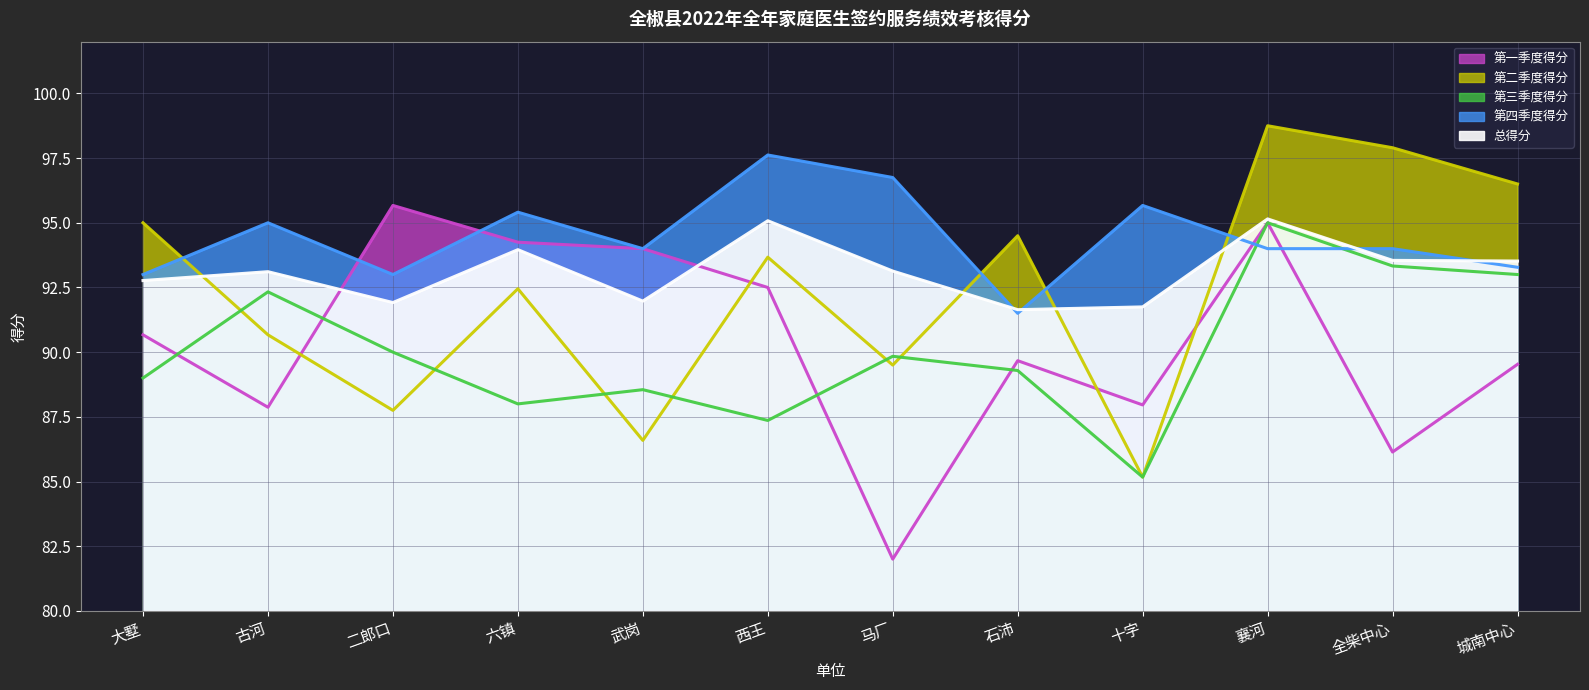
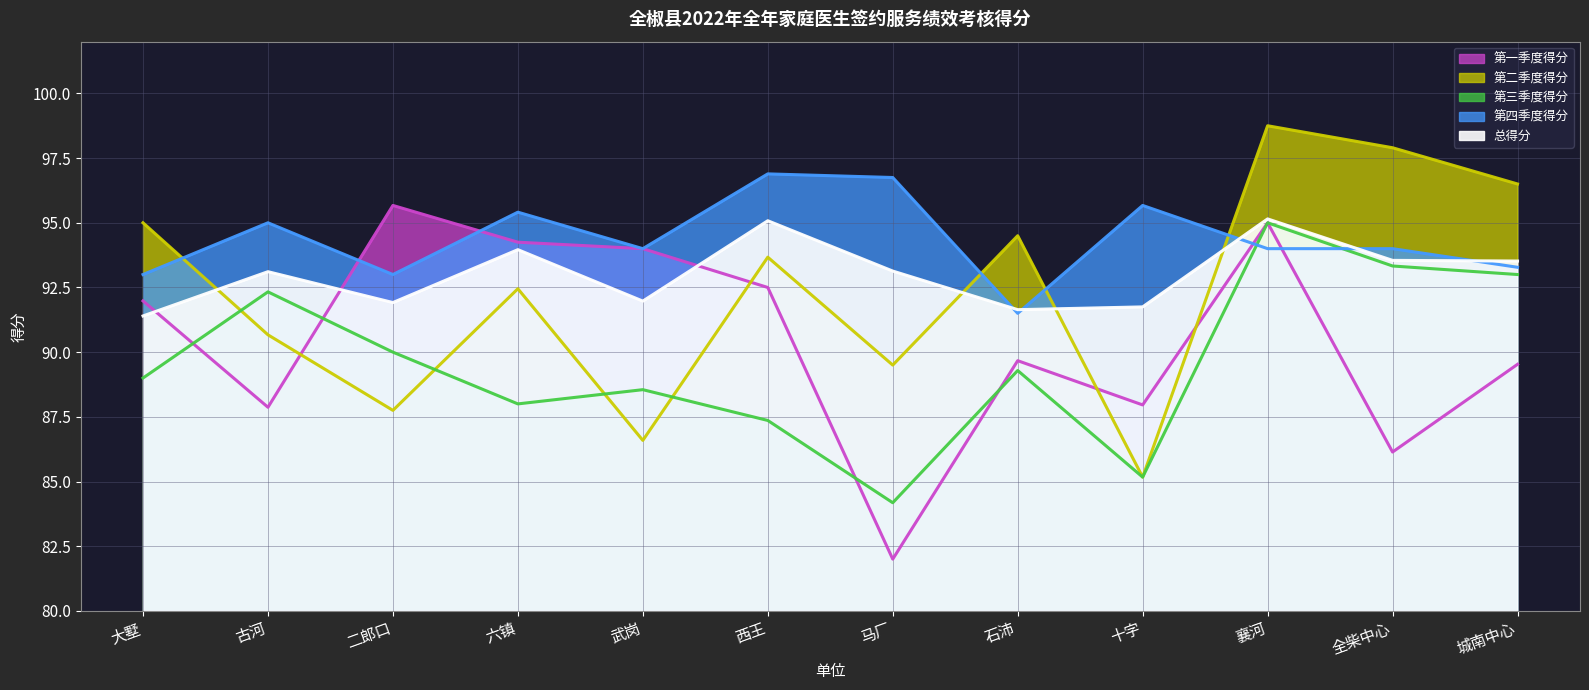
第一季度得分, 大墅: 90.7 -> 92.0
总得分, 大墅: 92.8 -> 91.4
第四季度得分, 西王: 97.6 -> 96.9
第三季度得分, 马厂: 89.8 -> 84.2
